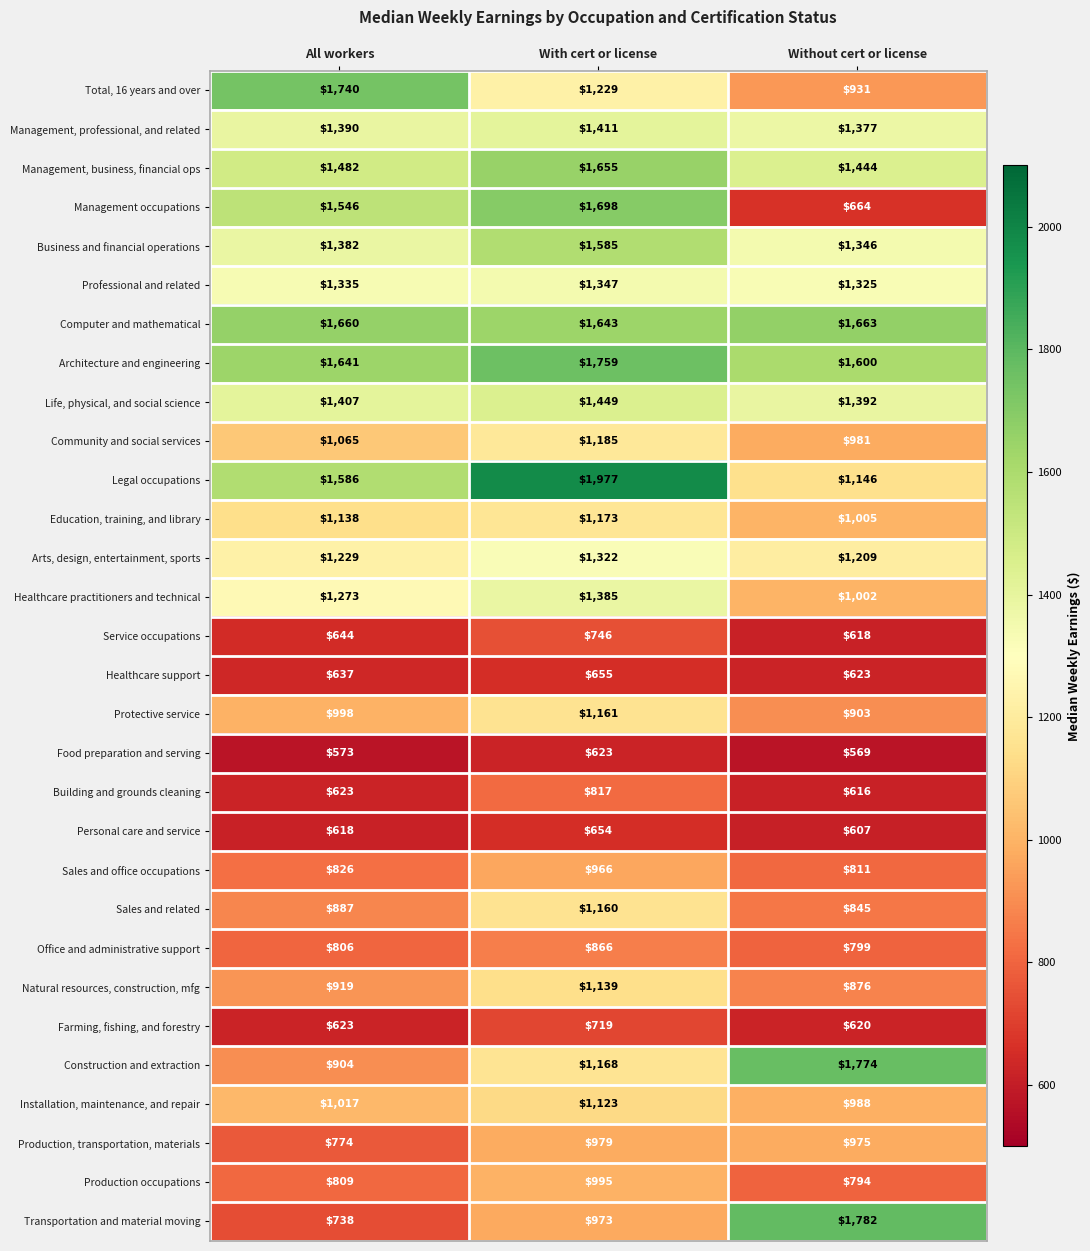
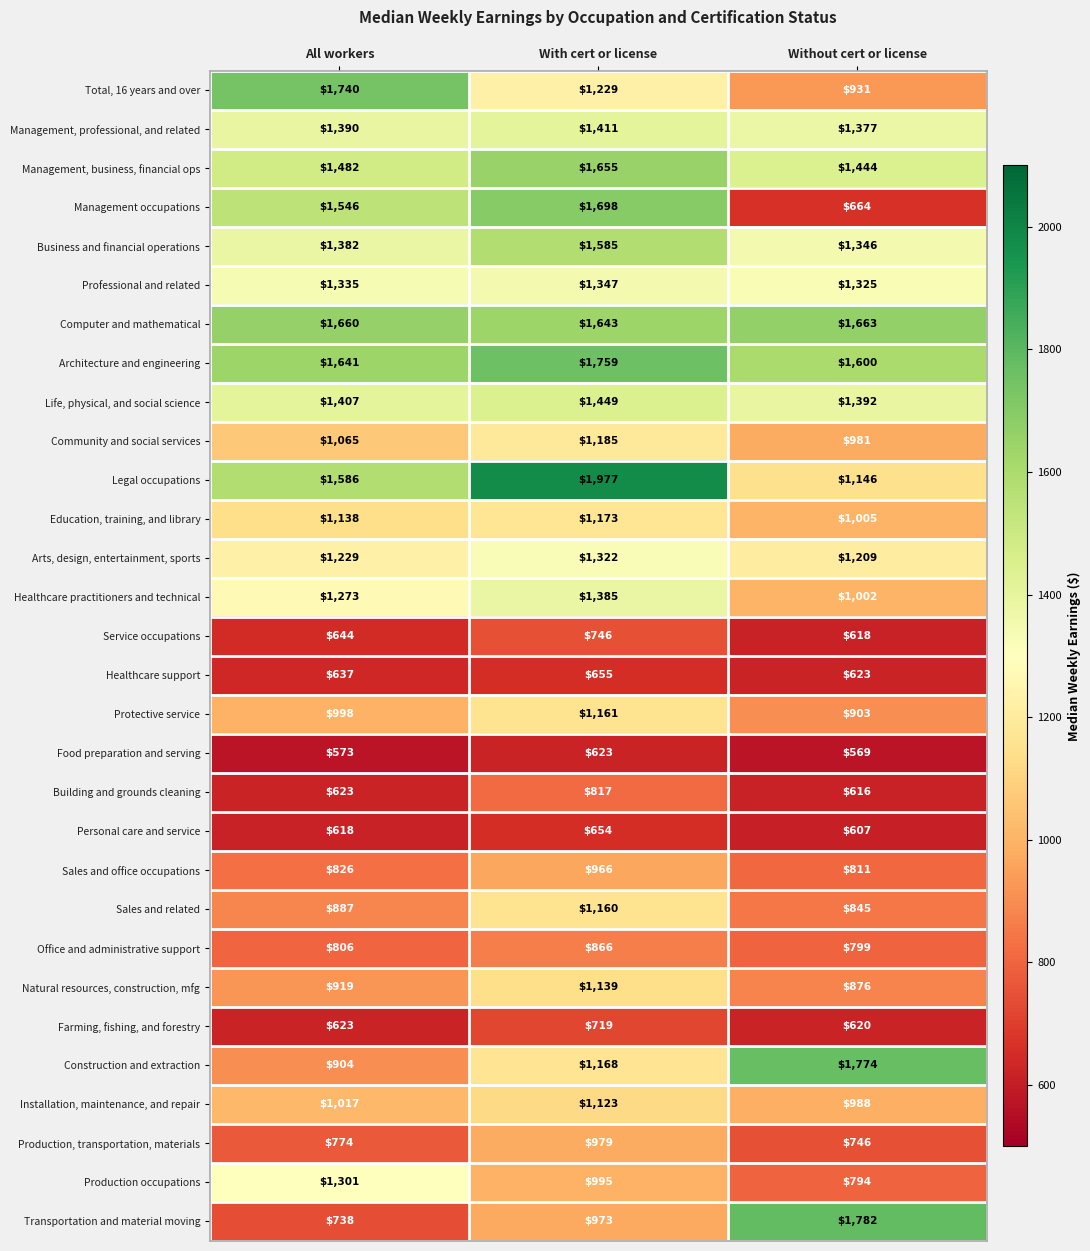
Production, transportation, materials, Without cert or license: $975 -> $746
Production occupations, All workers: $809 -> $1,301
